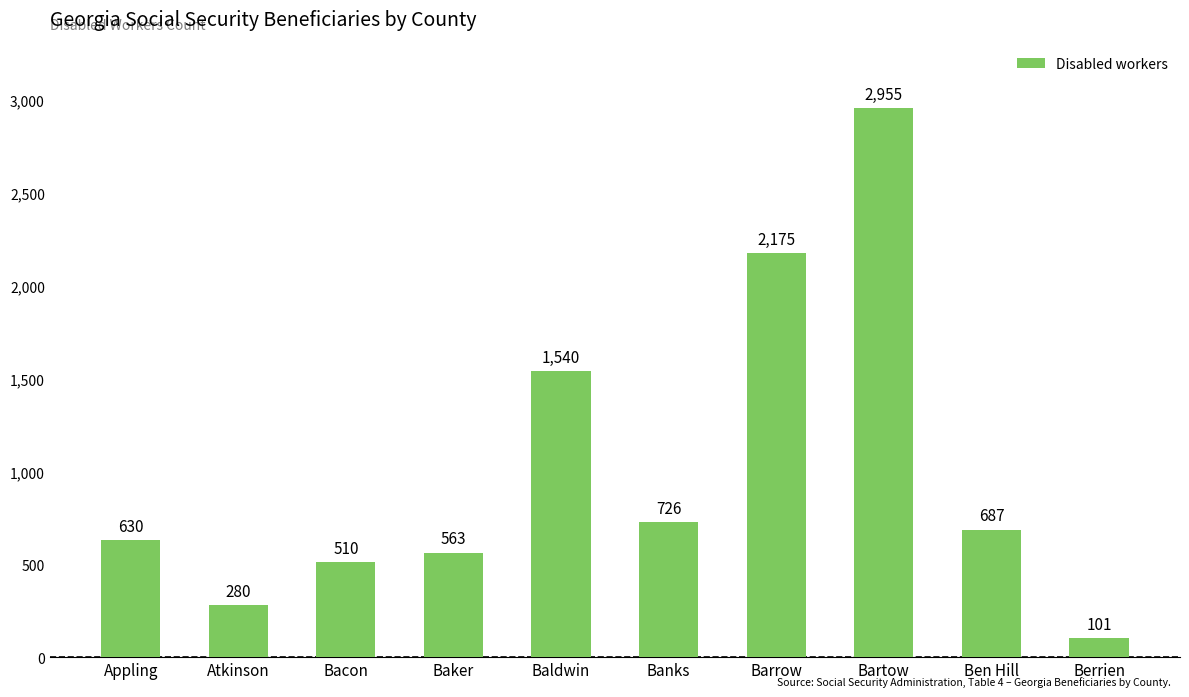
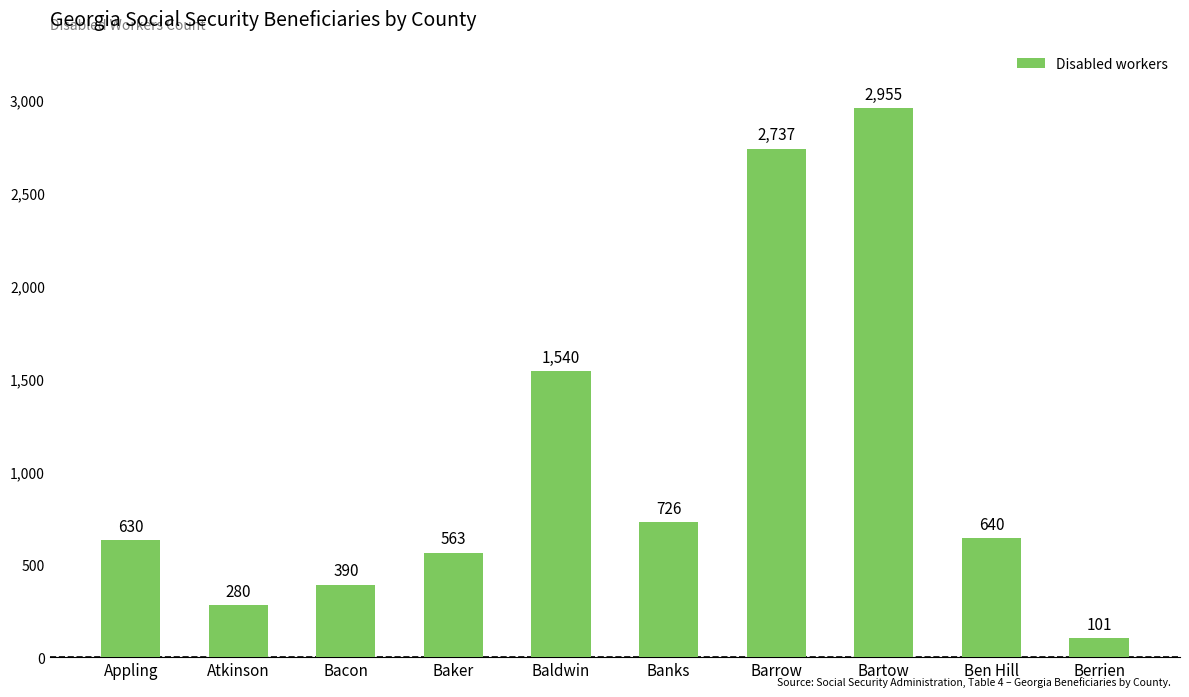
Bacon: 510 -> 390
Barrow: 2,175 -> 2,737
Ben Hill: 687 -> 640
